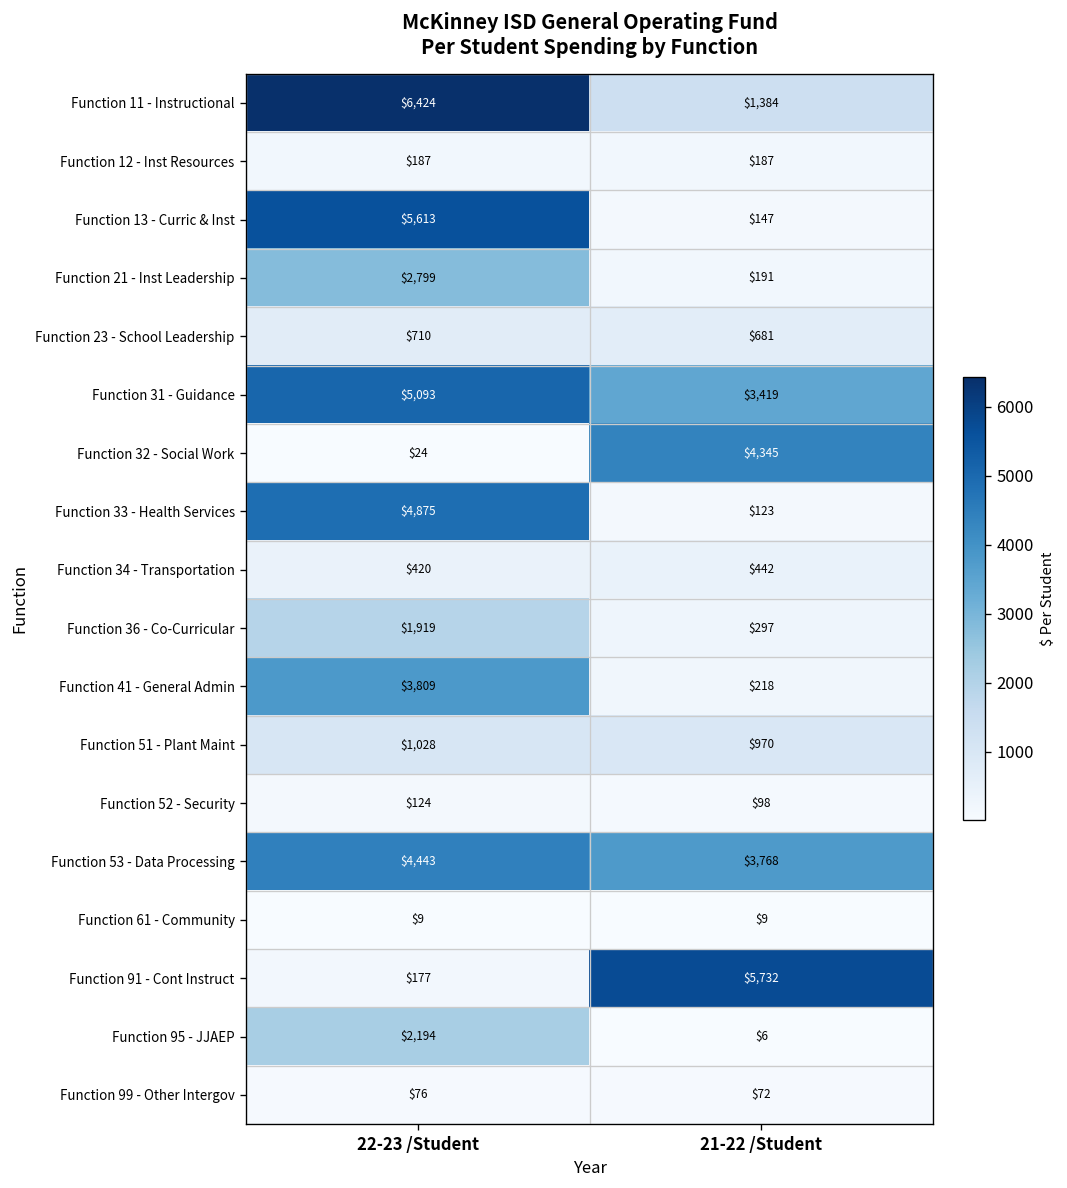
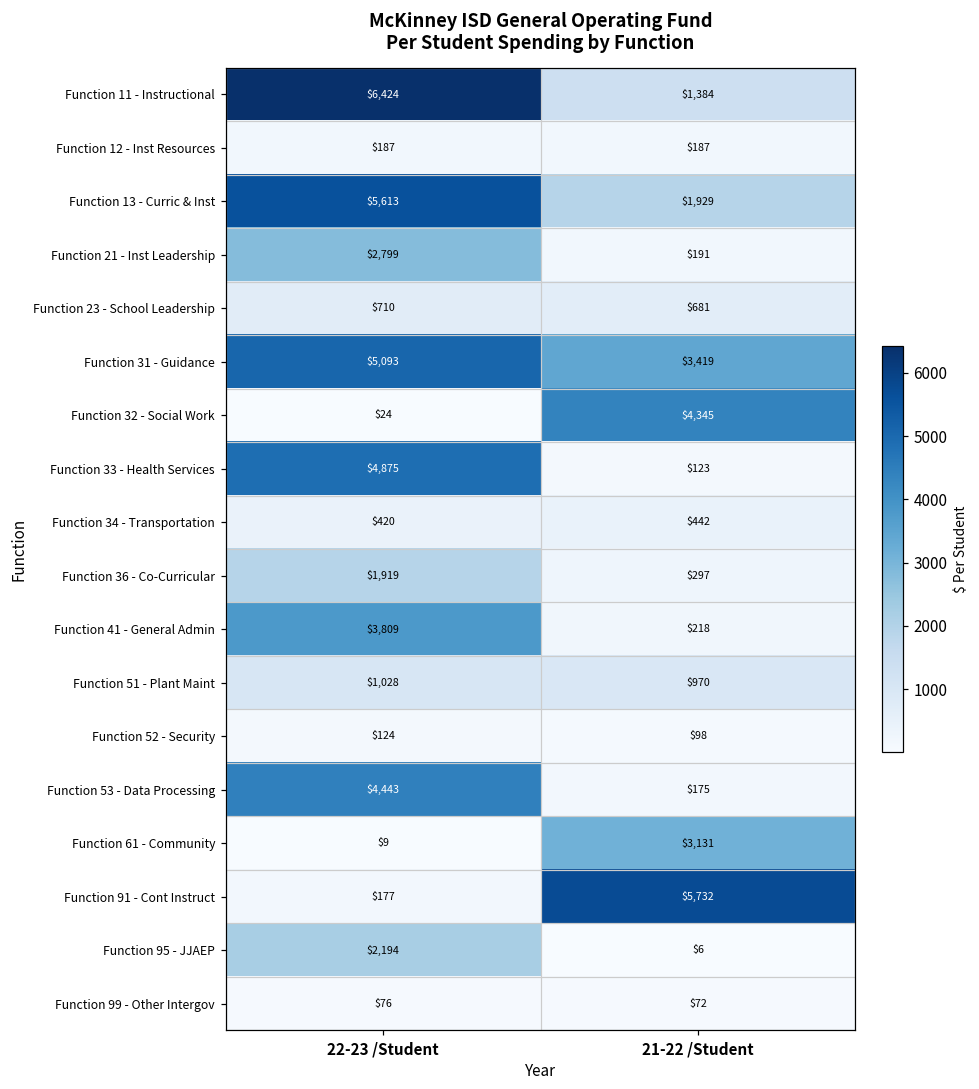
Function 13 - Curric & Inst, 21-22 /Student: $147 -> $1,929
Function 53 - Data Processing, 21-22 /Student: $3,768 -> $175
Function 61 - Community, 21-22 /Student: $9 -> $3,131
